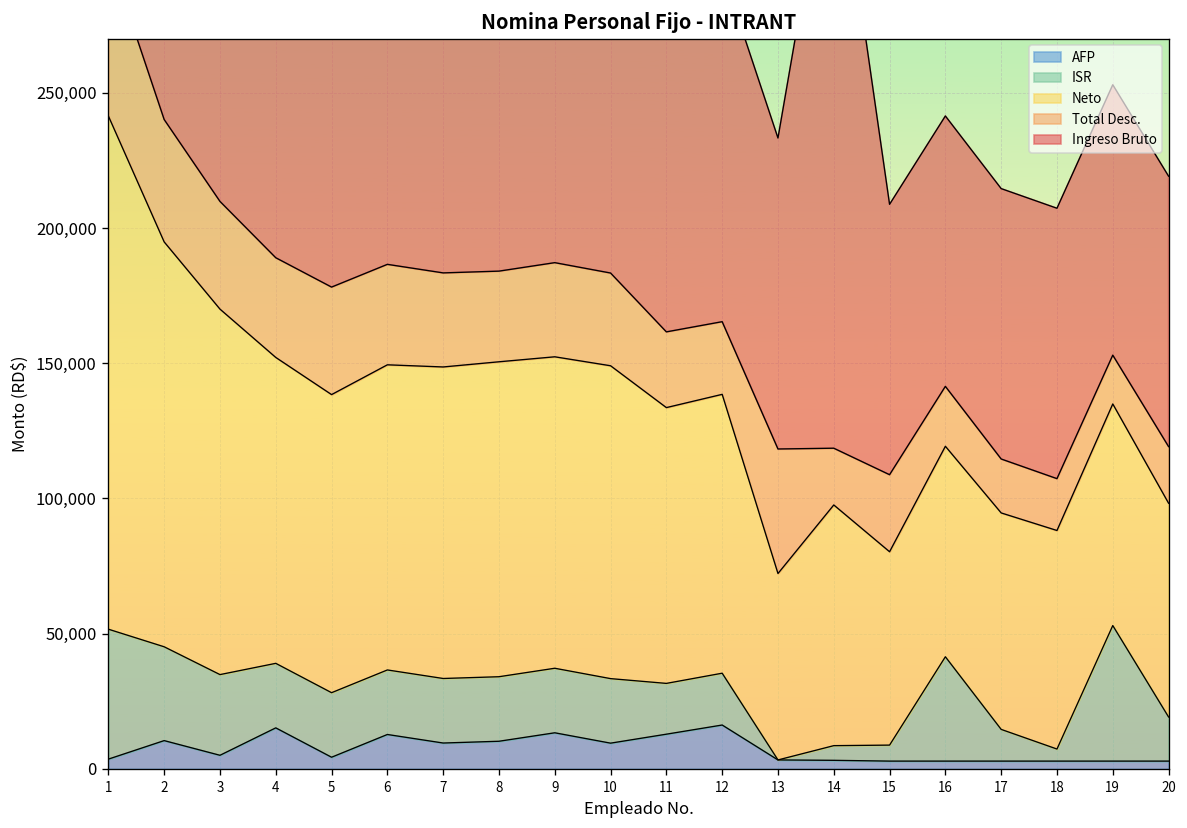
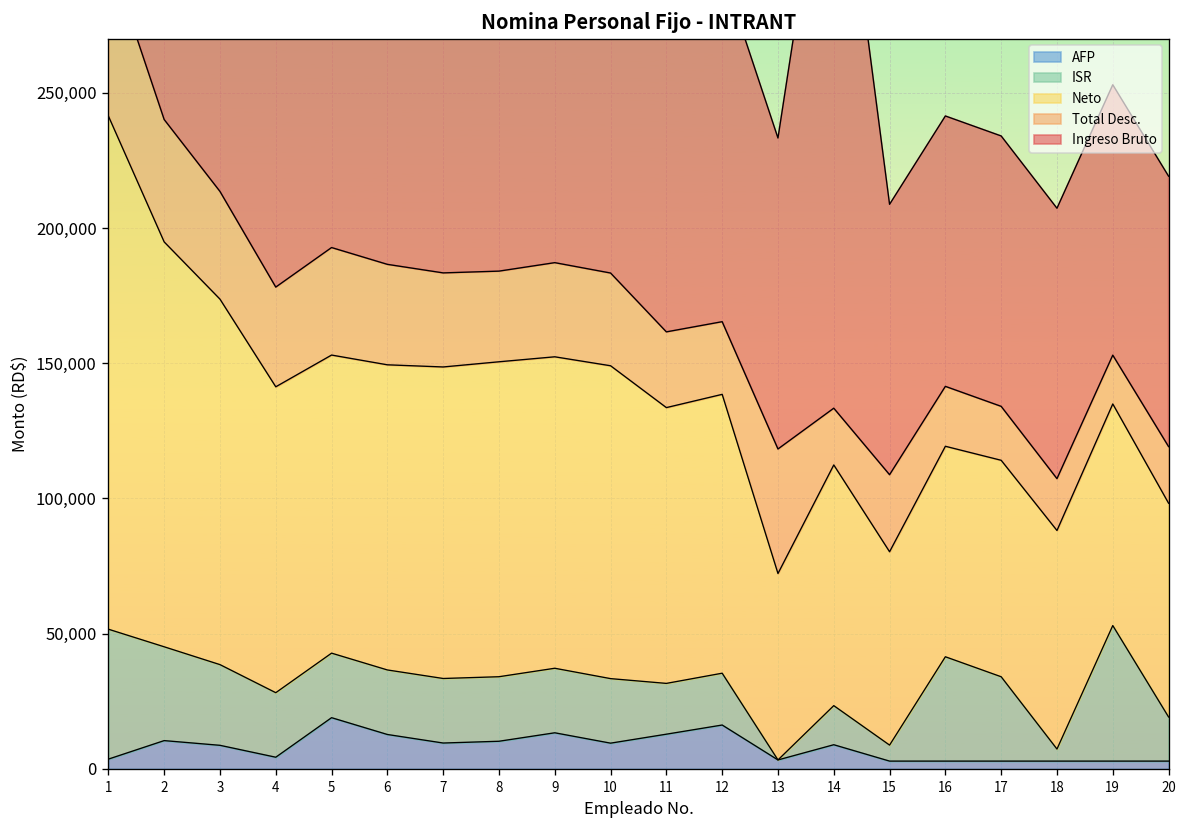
AFP, 3: 5,000 -> 9,000
AFP, 4: 15,000 -> 4,000
AFP, 5: 4,000 -> 19,000
AFP, 14: 3,000 -> 9,000
ISR, 14: 5,000 -> 14,000
ISR, 17: 12,000 -> 31,000
